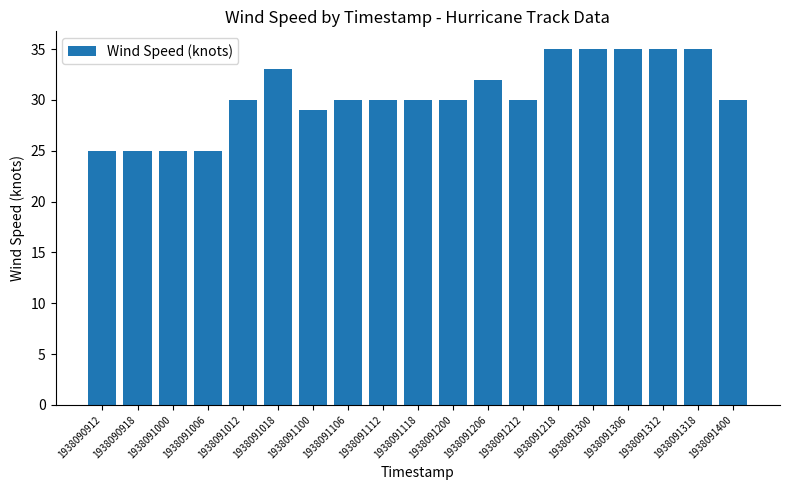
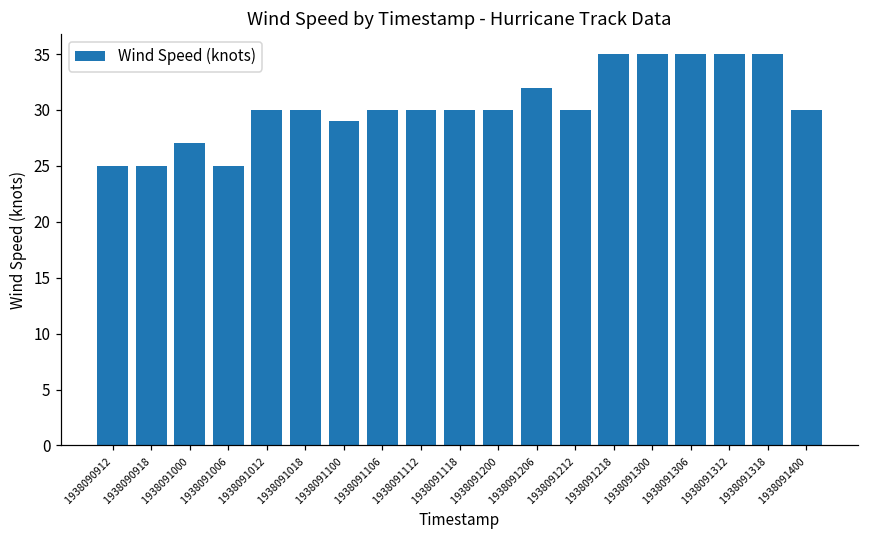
1938091000: 25 -> 27
1938091018: 33 -> 30
